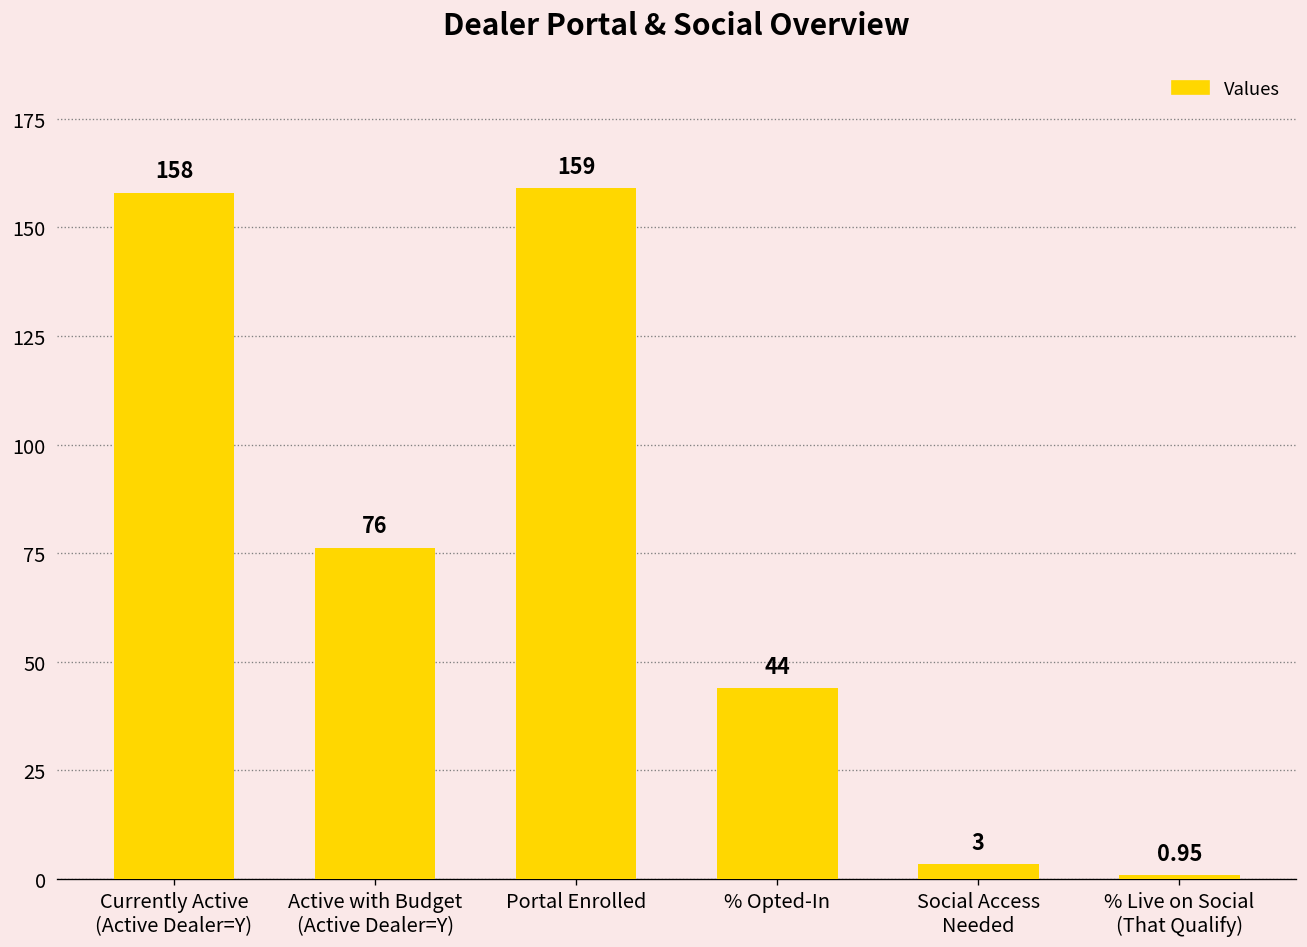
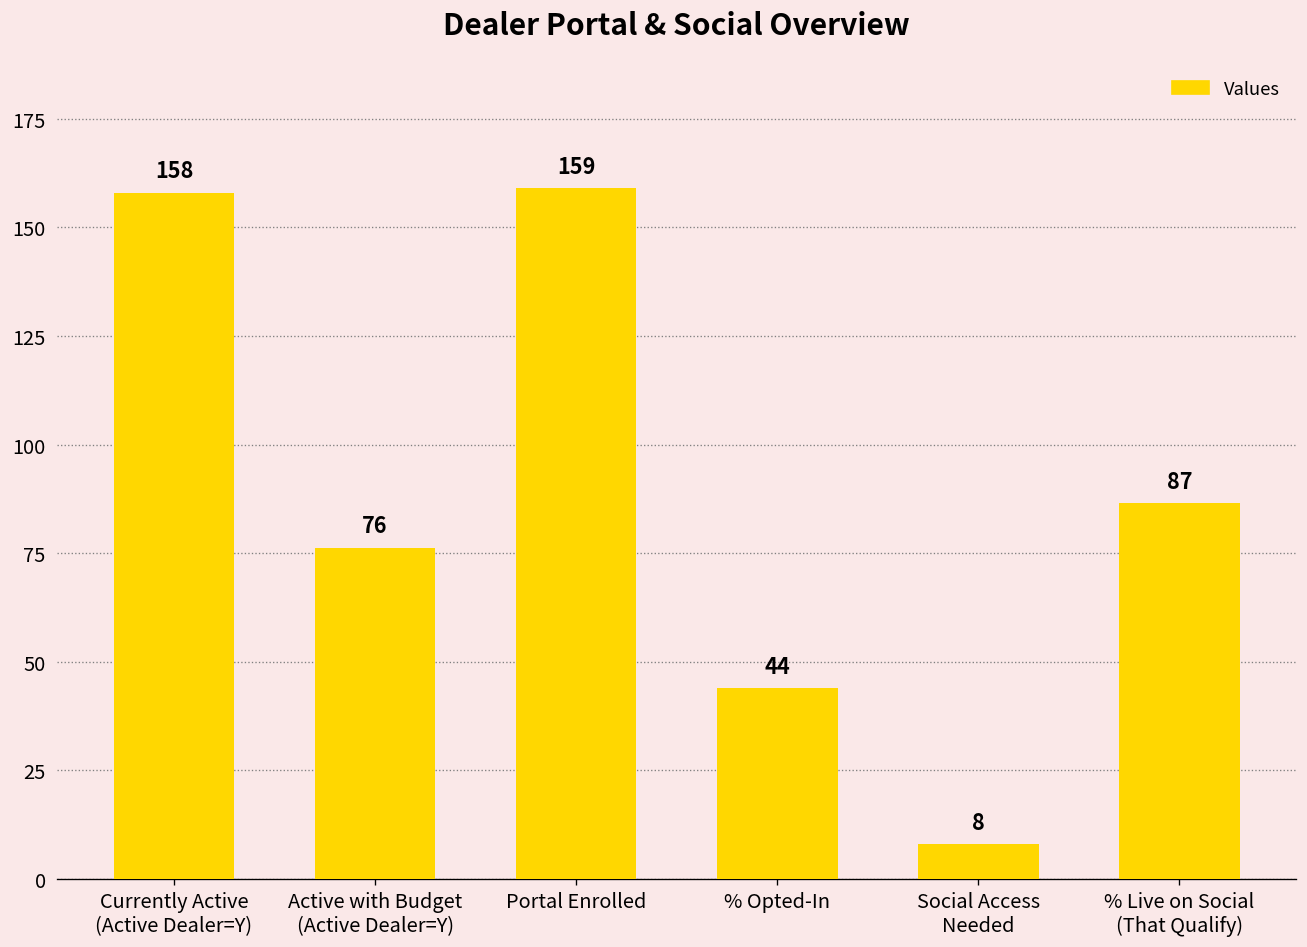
Social Access Needed: 3 -> 8
% Live on Social (That Qualify): 0.95 -> 87
